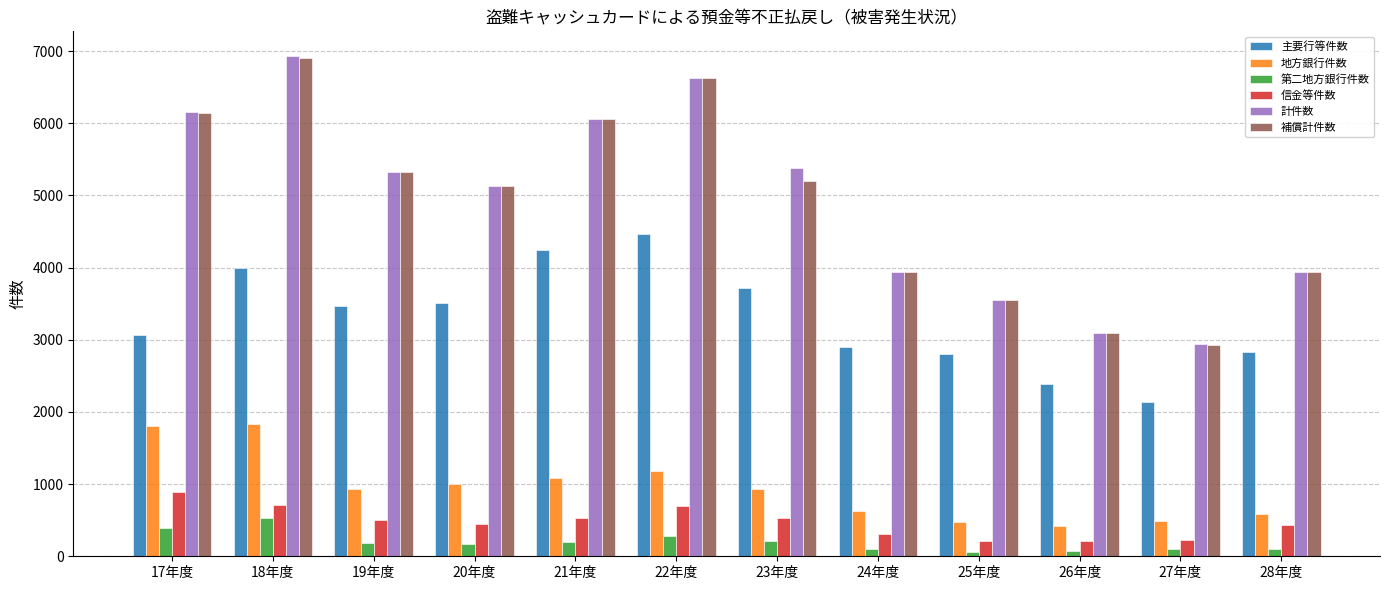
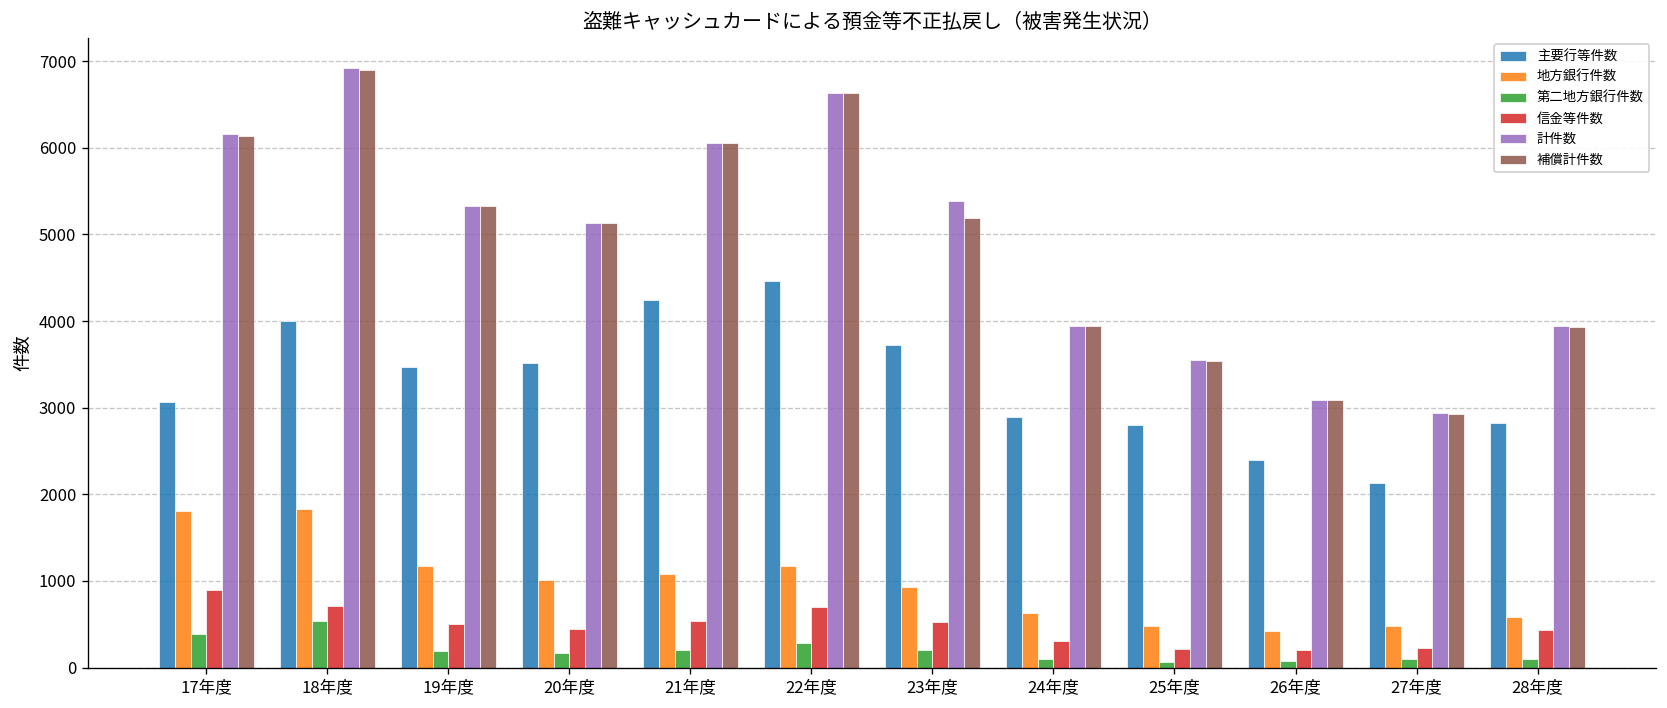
地方銀行件数, 19年度: 900 -> 1200
